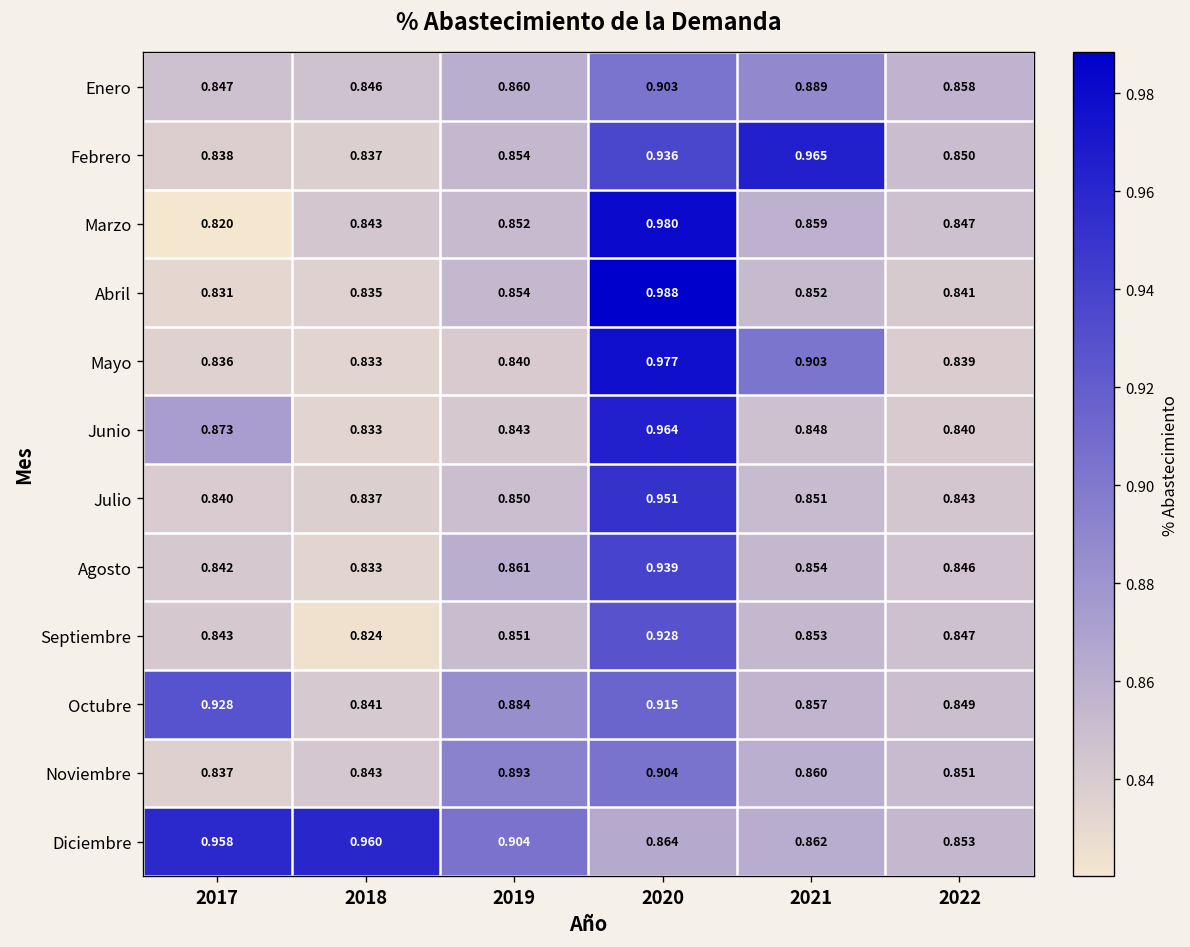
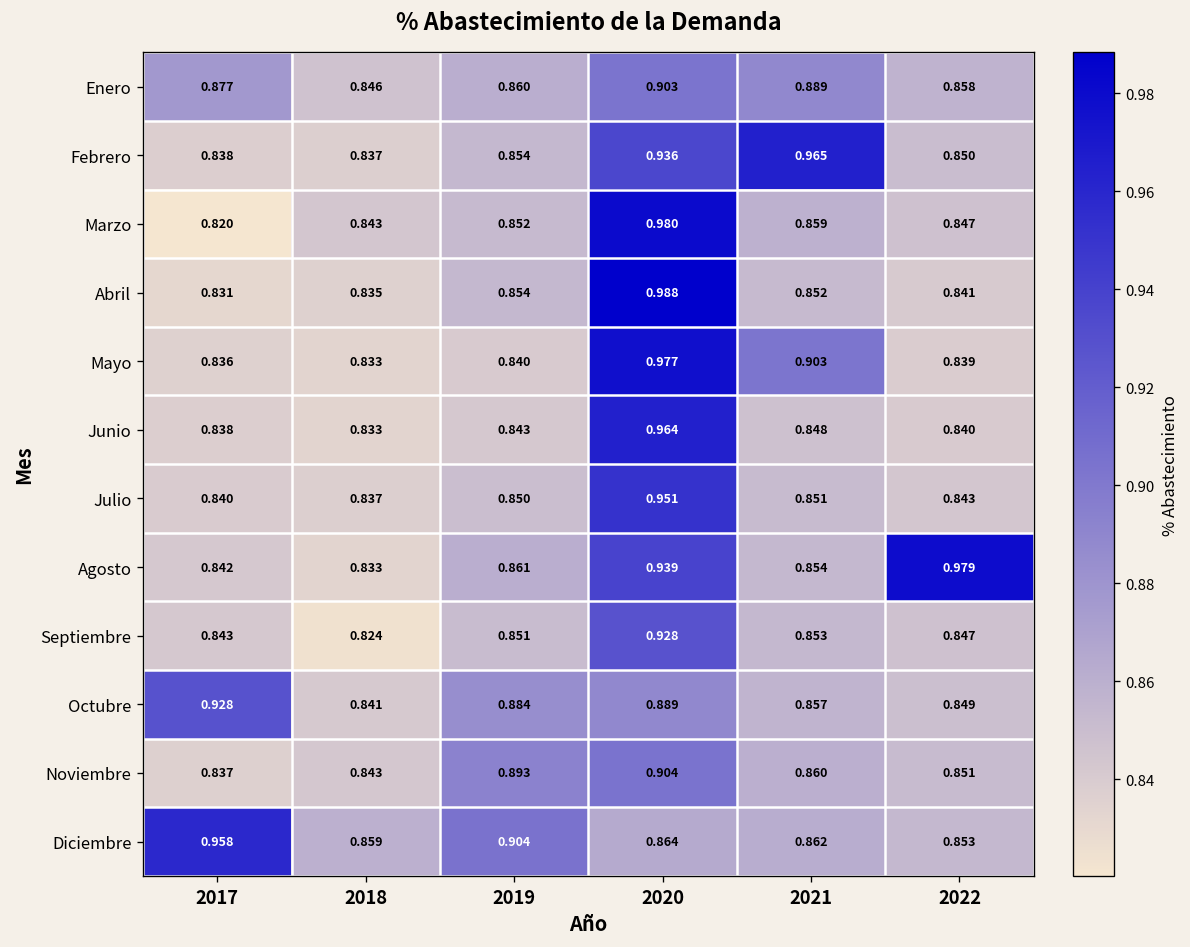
Enero, 2017: 0.847 -> 0.877
Junio, 2017: 0.873 -> 0.838
Agosto, 2022: 0.846 -> 0.979
Octubre, 2020: 0.915 -> 0.889
Diciembre, 2018: 0.960 -> 0.859
